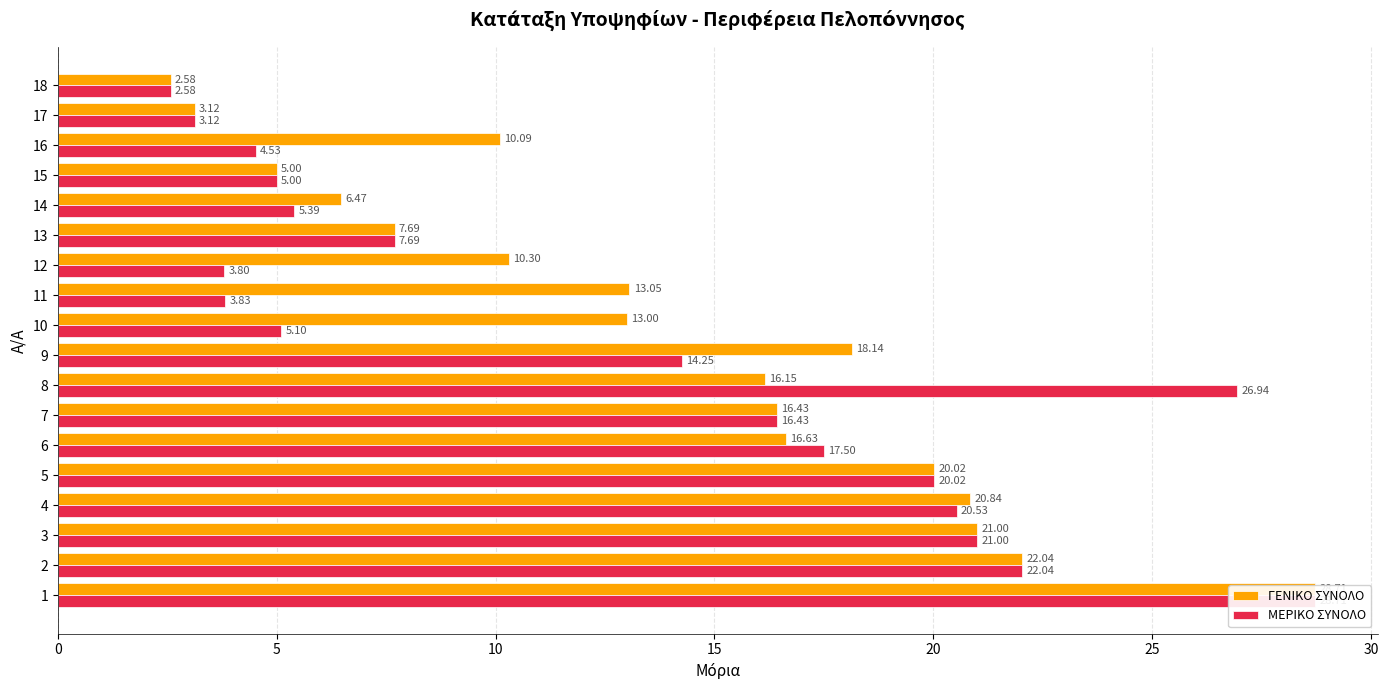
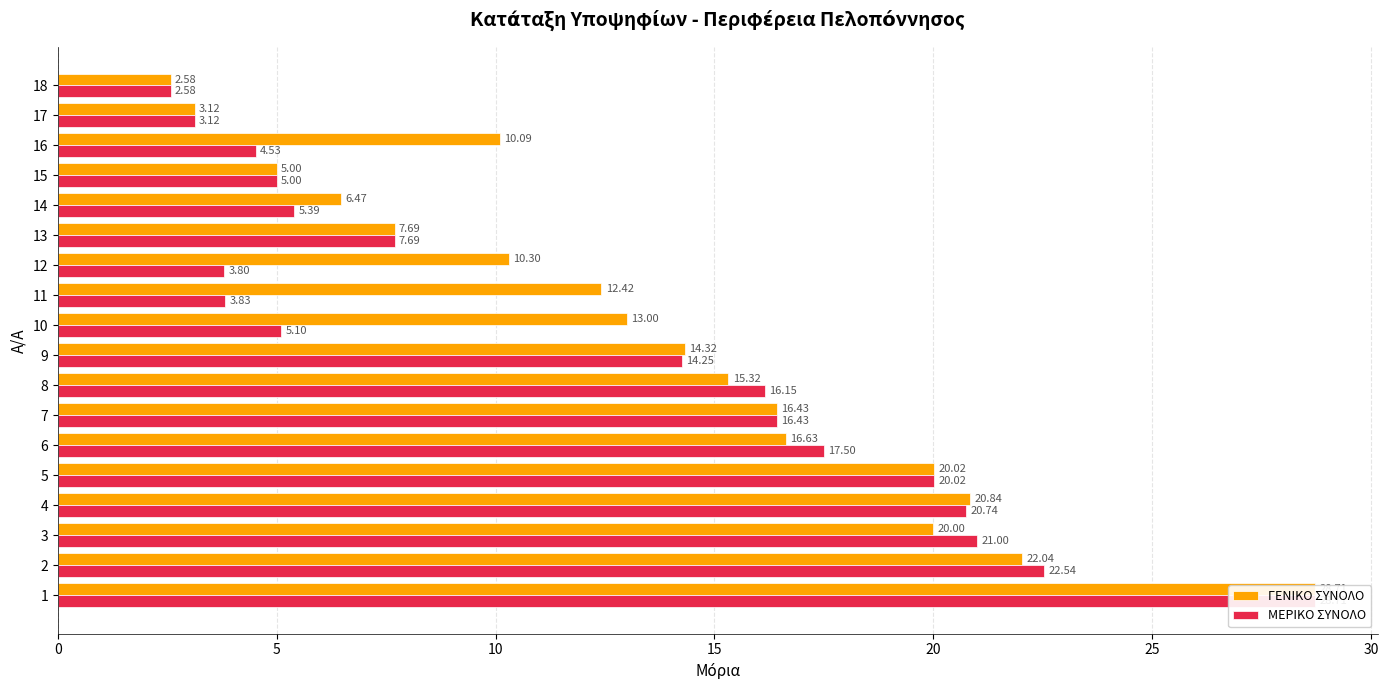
ΓΕΝΙΚΟ ΣΥΝΟΛΟ, 11: 13.05 -> 12.42
ΓΕΝΙΚΟ ΣΥΝΟΛΟ, 9: 18.14 -> 14.32
ΓΕΝΙΚΟ ΣΥΝΟΛΟ, 8: 16.15 -> 15.32
ΜΕΡΙΚΟ ΣΥΝΟΛΟ, 8: 26.94 -> 16.15
ΜΕΡΙΚΟ ΣΥΝΟΛΟ, 4: 20.53 -> 20.74
ΓΕΝΙΚΟ ΣΥΝΟΛΟ, 3: 21.00 -> 20.00
ΜΕΡΙΚΟ ΣΥΝΟΛΟ, 2: 22.04 -> 22.54
